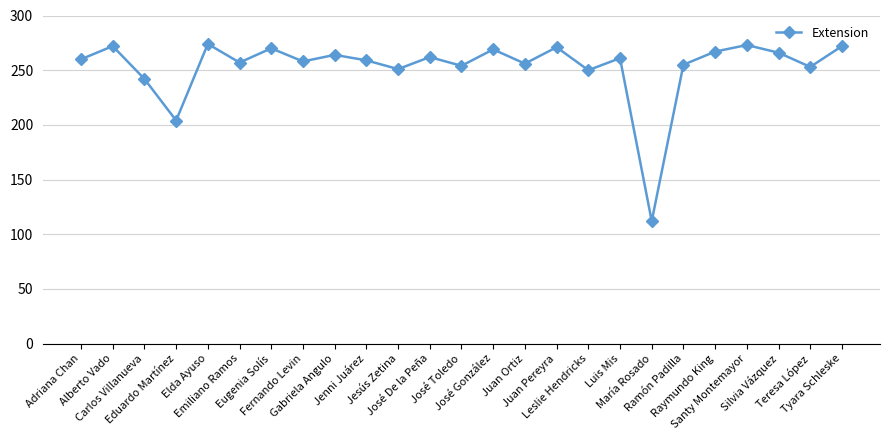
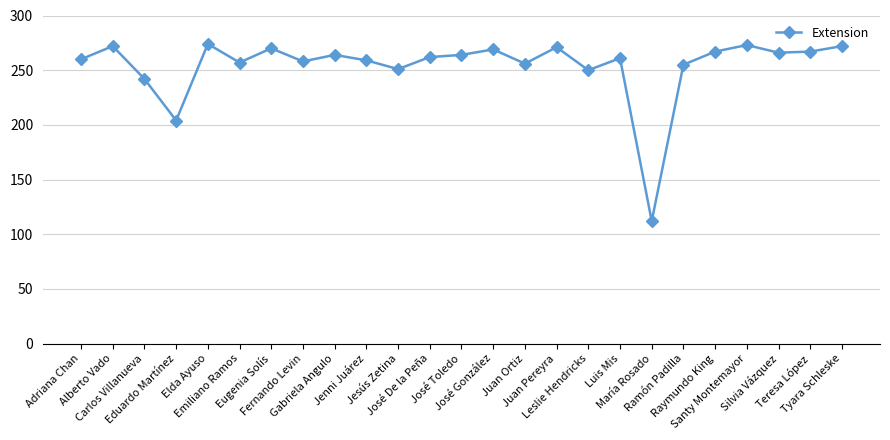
José Toledo: 254 -> 264
Teresa López: 253 -> 267
